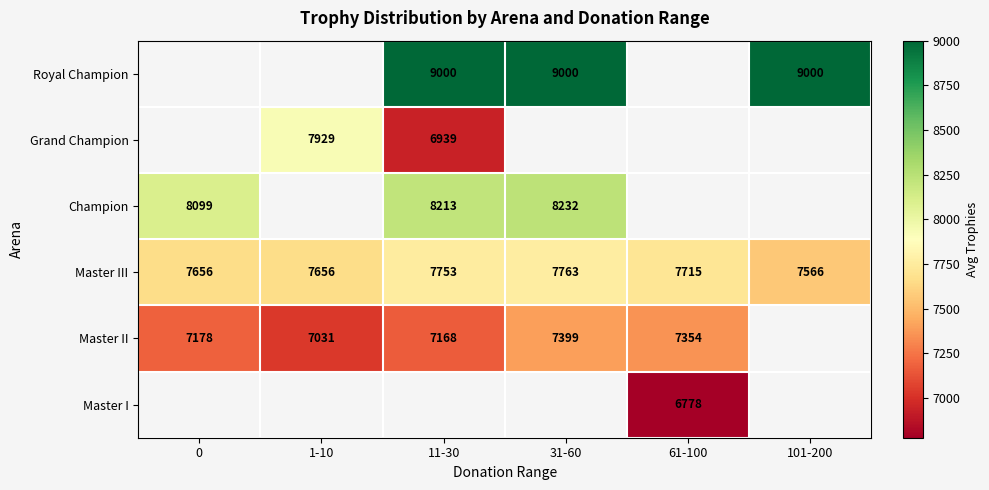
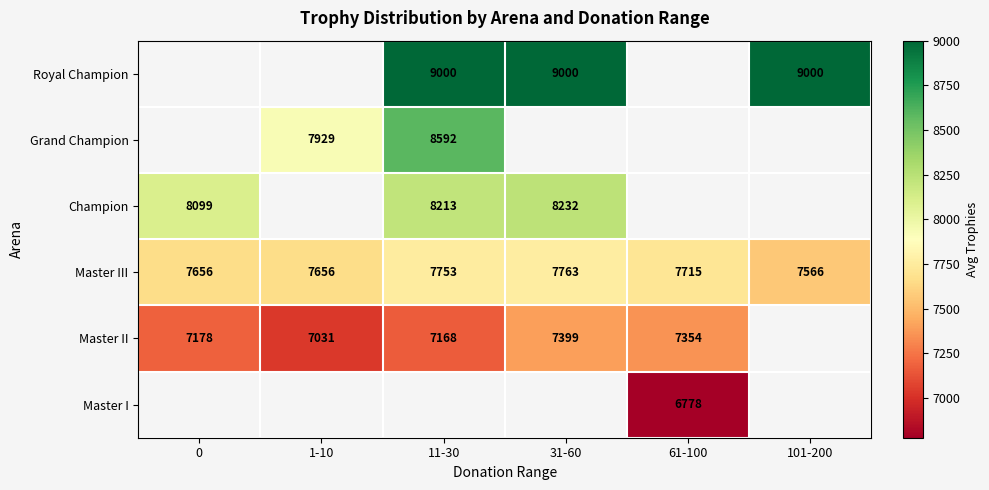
Grand Champion, 11-30: 6939 -> 8592
